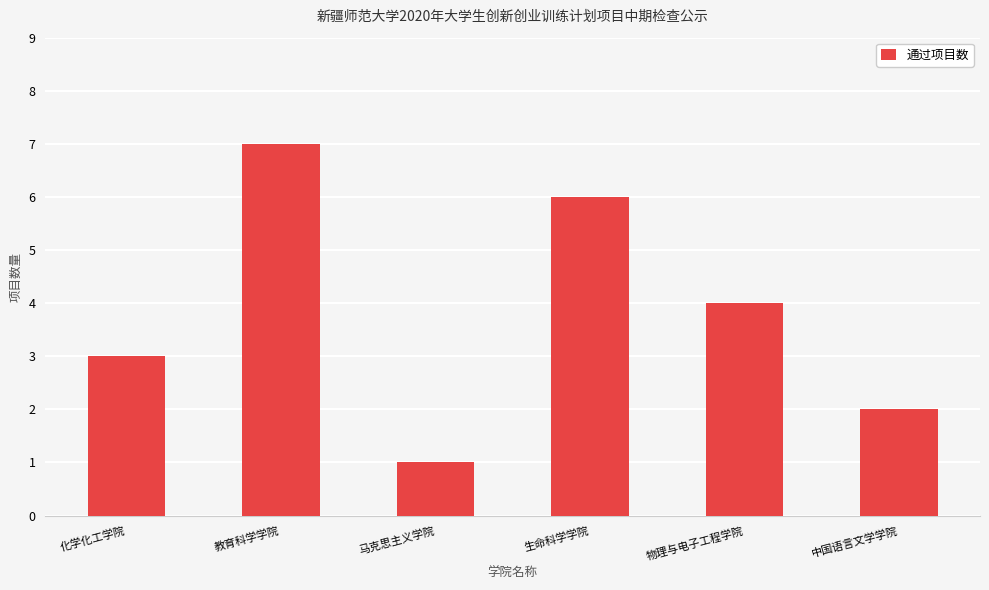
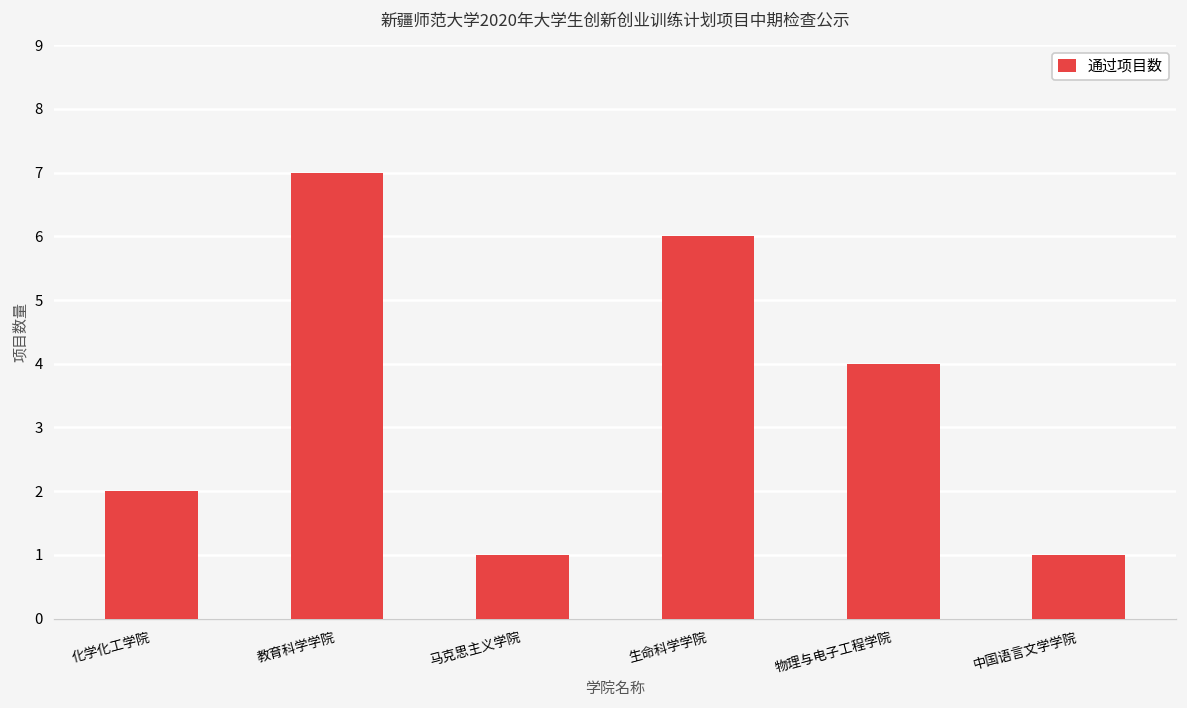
化学化工学院: 3 -> 2
中国语言文学学院: 2 -> 1
